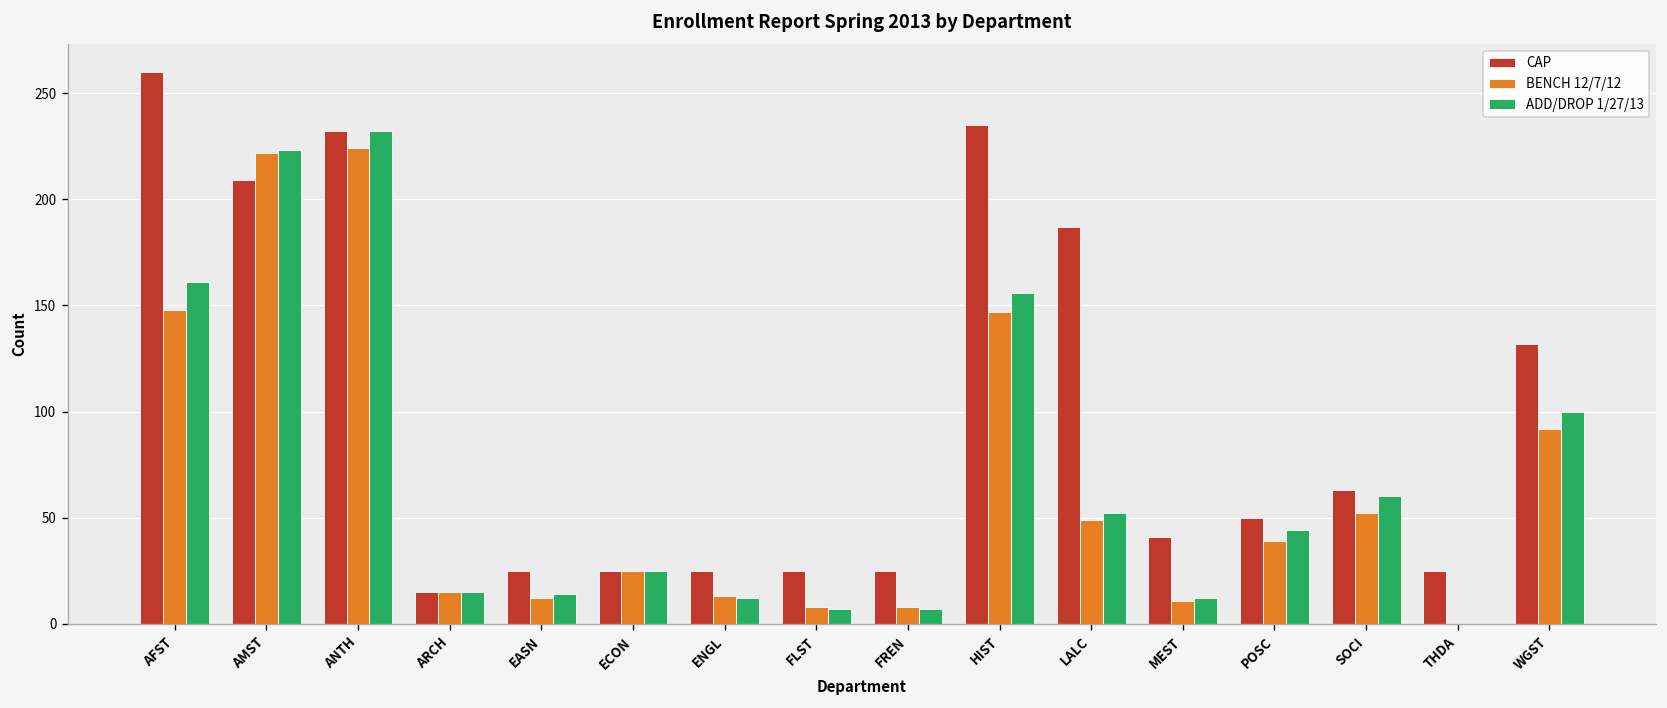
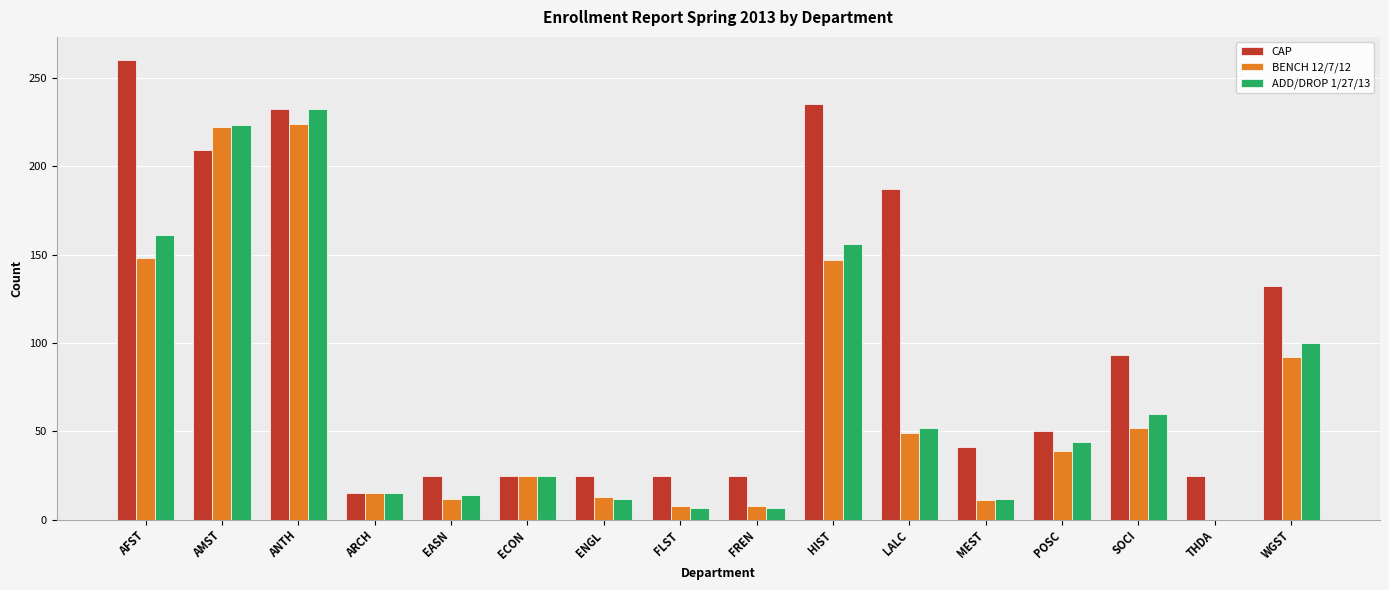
CAP, SOCI: 63 -> 93
